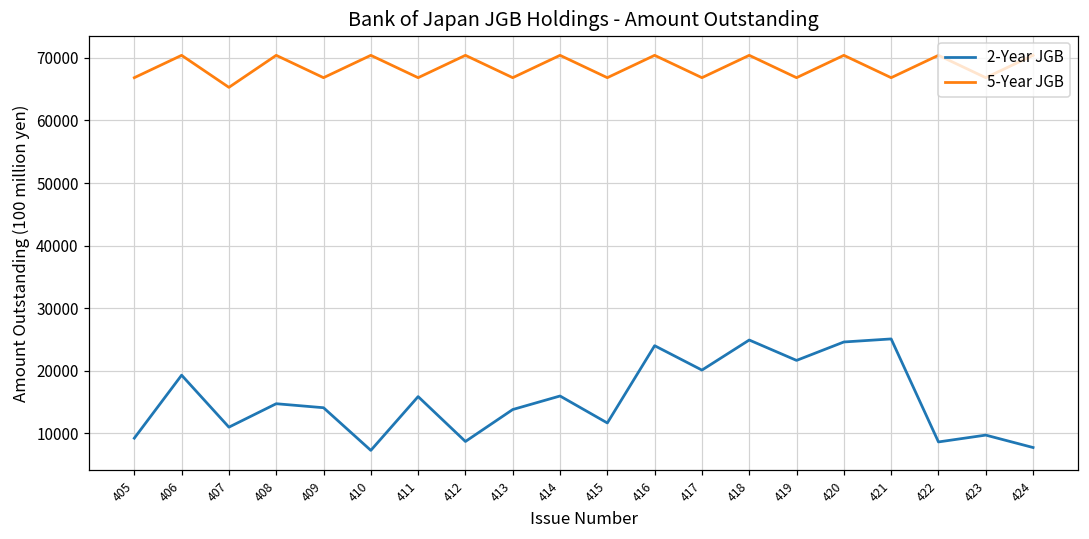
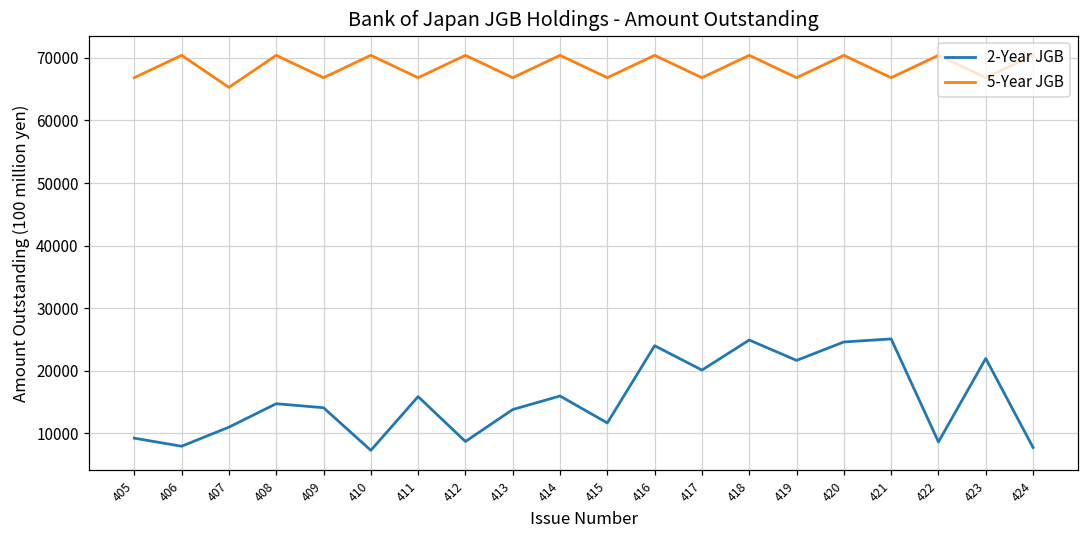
2-Year JGB, 406: 19000 -> 8000
2-Year JGB, 423: 10000 -> 22000
